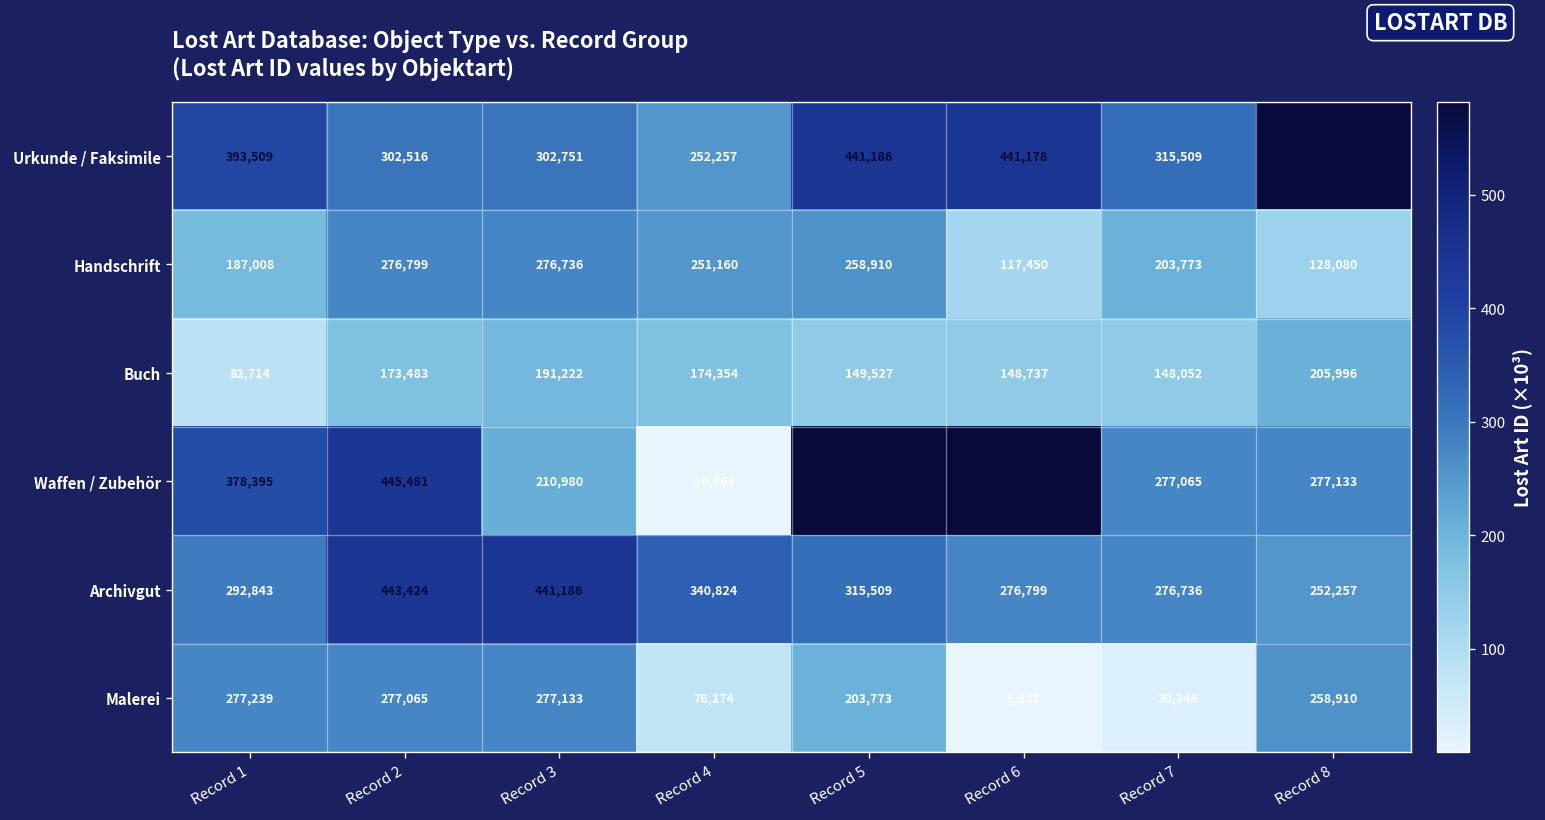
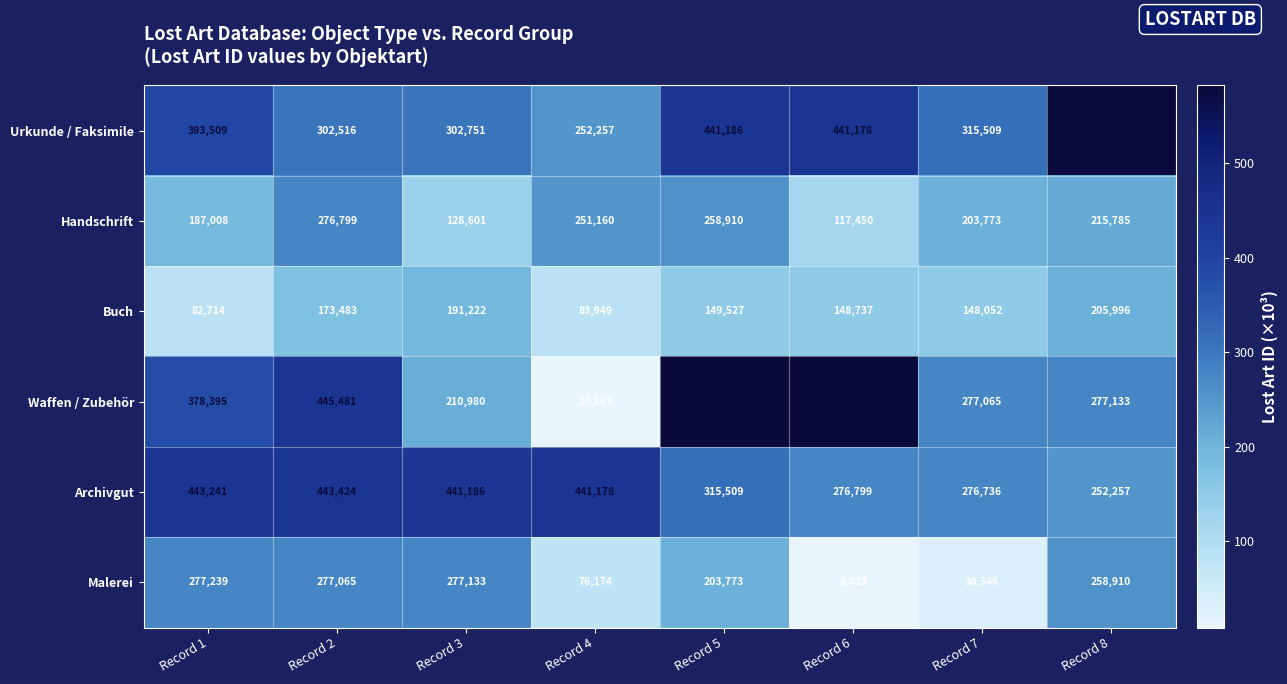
Handschrift, Record 3: 276,736 -> 128,601
Handschrift, Record 8: 128,080 -> 215,785
Buch, Record 4: 174,354 -> 83,949
Archivgut, Record 1: 292,843 -> 443,241
Archivgut, Record 4: 340,824 -> 441,178
